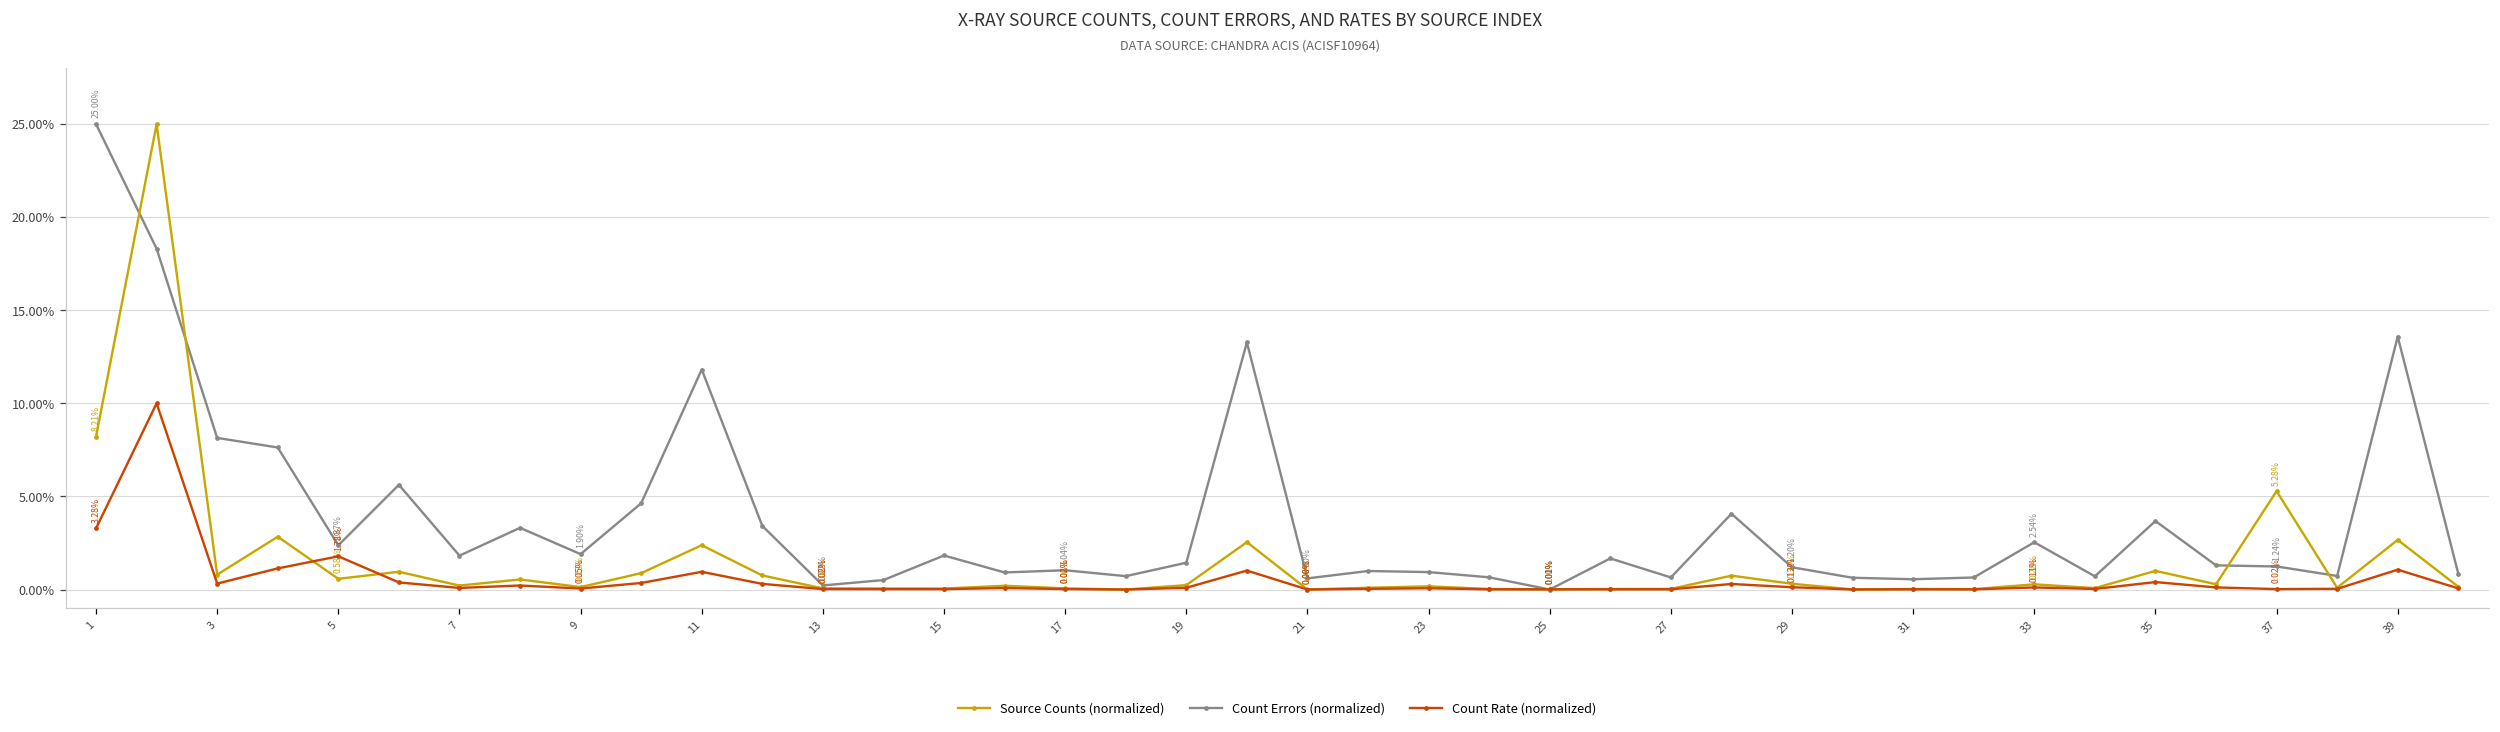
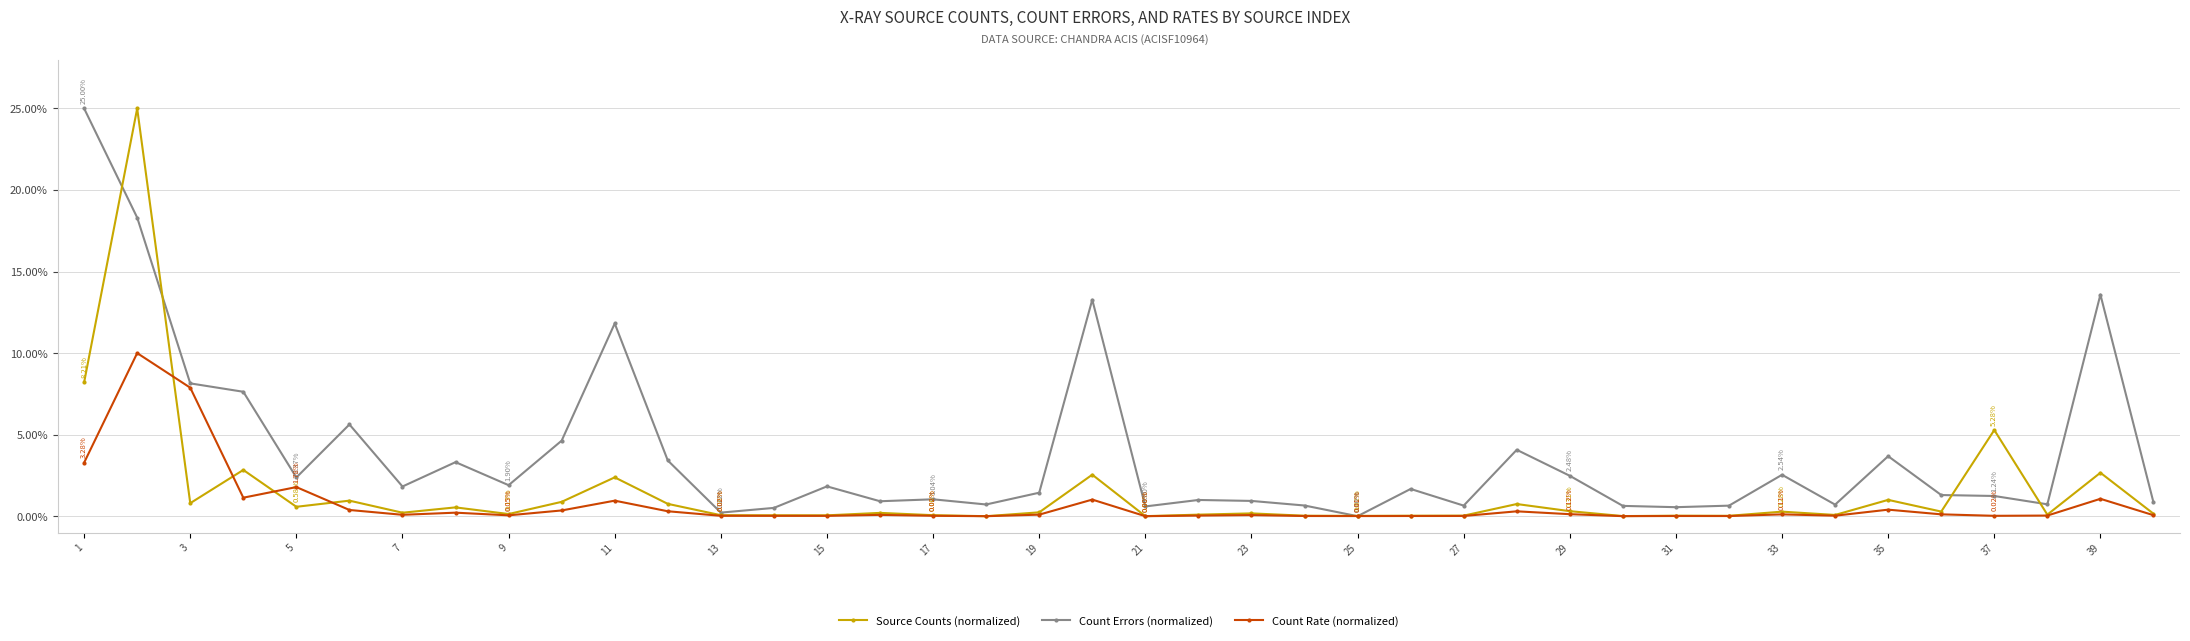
Count Rate (normalized), 3: 0.3% -> 7.9%
Count Errors (normalized), 29: 1.20% -> 2.48%
